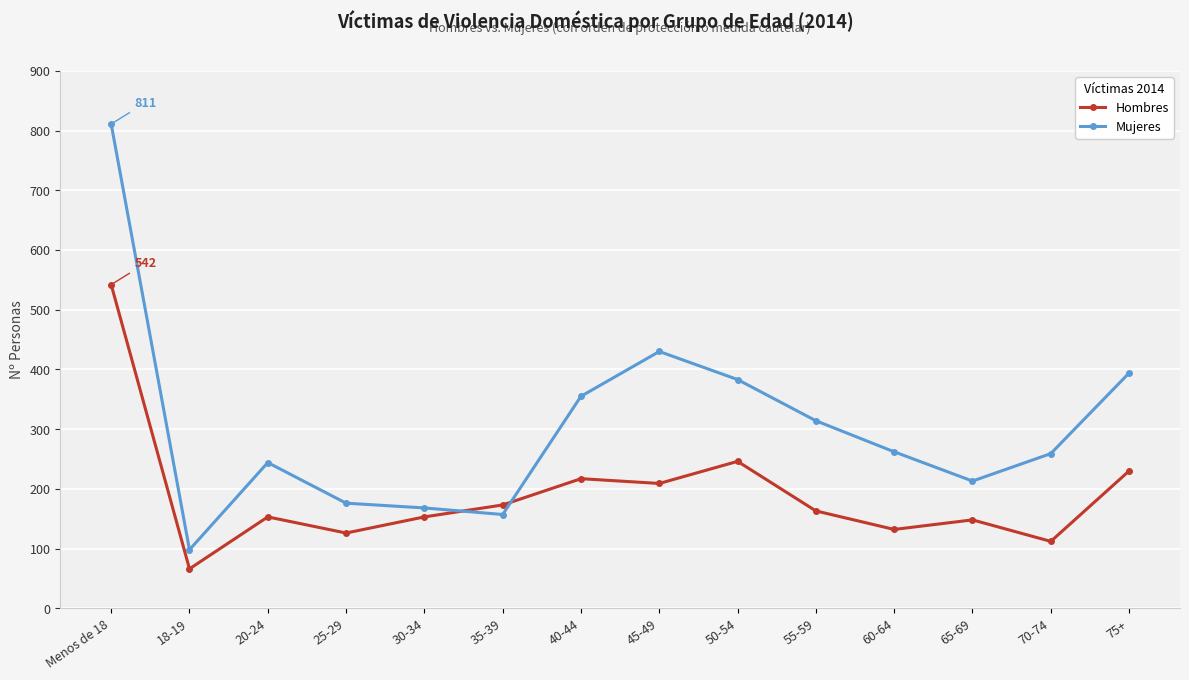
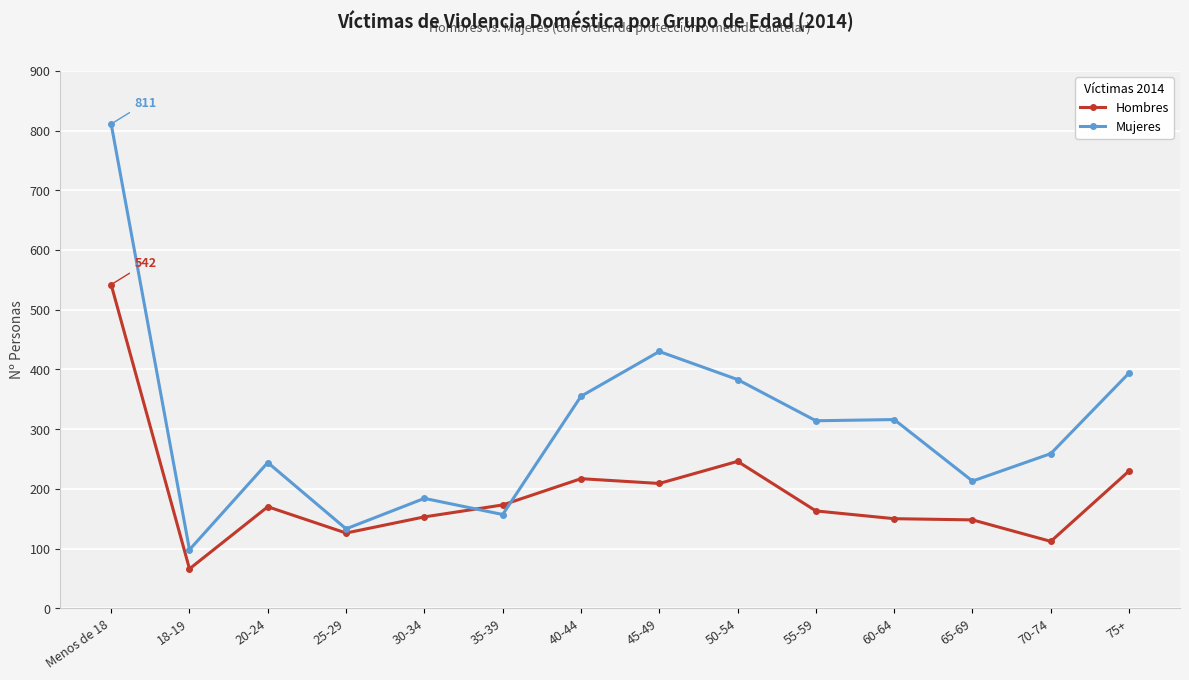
Hombres, 20-24: 150 -> 170
Mujeres, 25-29: 180 -> 130
Mujeres, 30-34: 170 -> 180
Hombres, 60-64: 130 -> 150
Mujeres, 60-64: 260 -> 320
